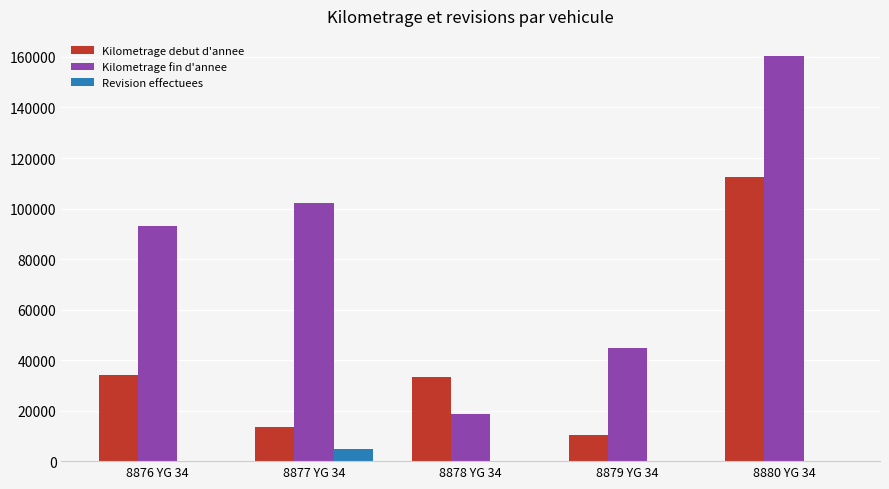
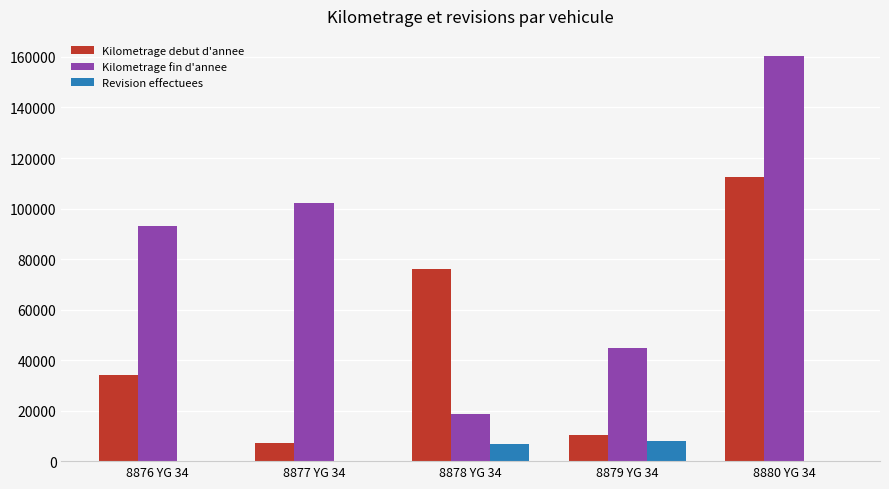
Kilometrage debut d'annee, 8877 YG 34: 14000 -> 7000
Revision effectuees, 8877 YG 34: 5000 -> 0
Kilometrage debut d'annee, 8878 YG 34: 33000 -> 76000
Revision effectuees, 8878 YG 34: 0 -> 7000
Revision effectuees, 8879 YG 34: 0 -> 8000
